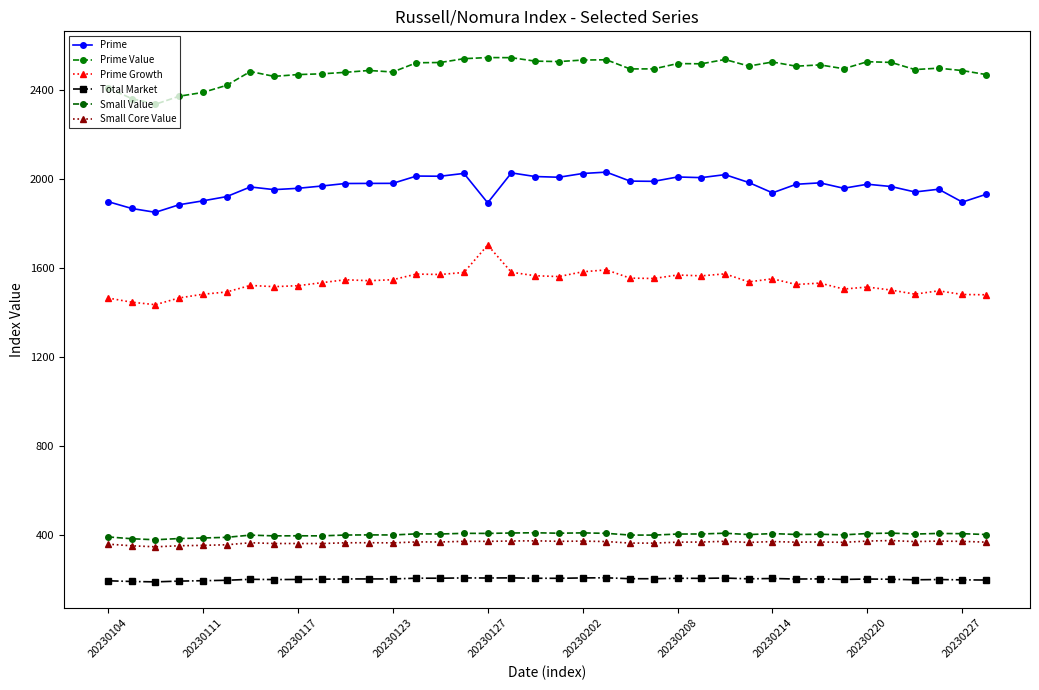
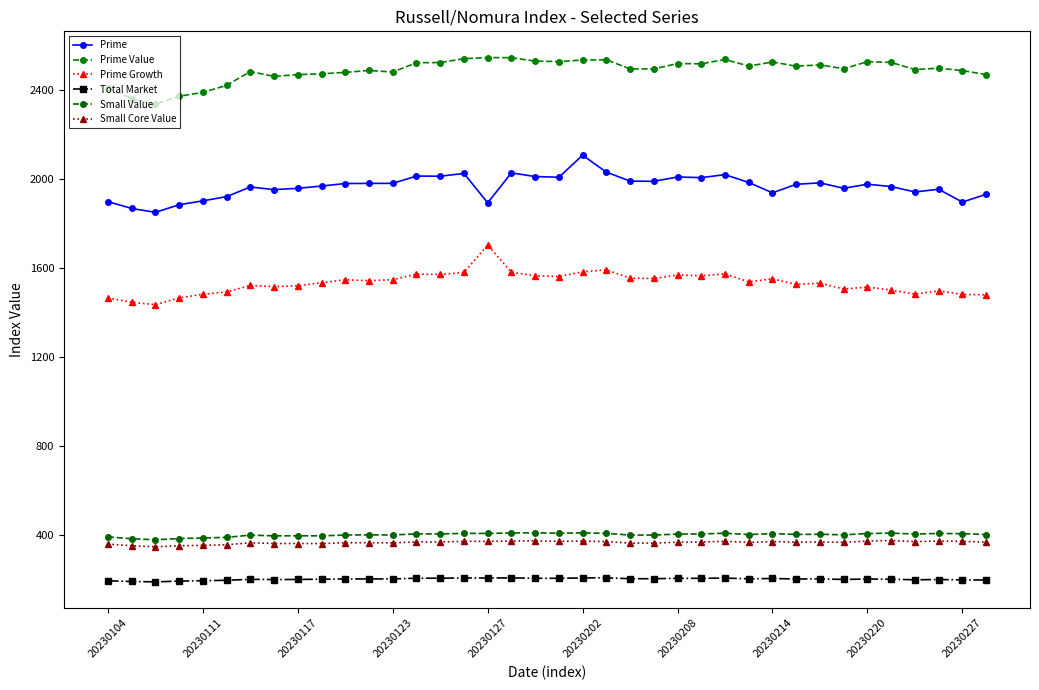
Prime, 20230202: 2020 -> 2110
